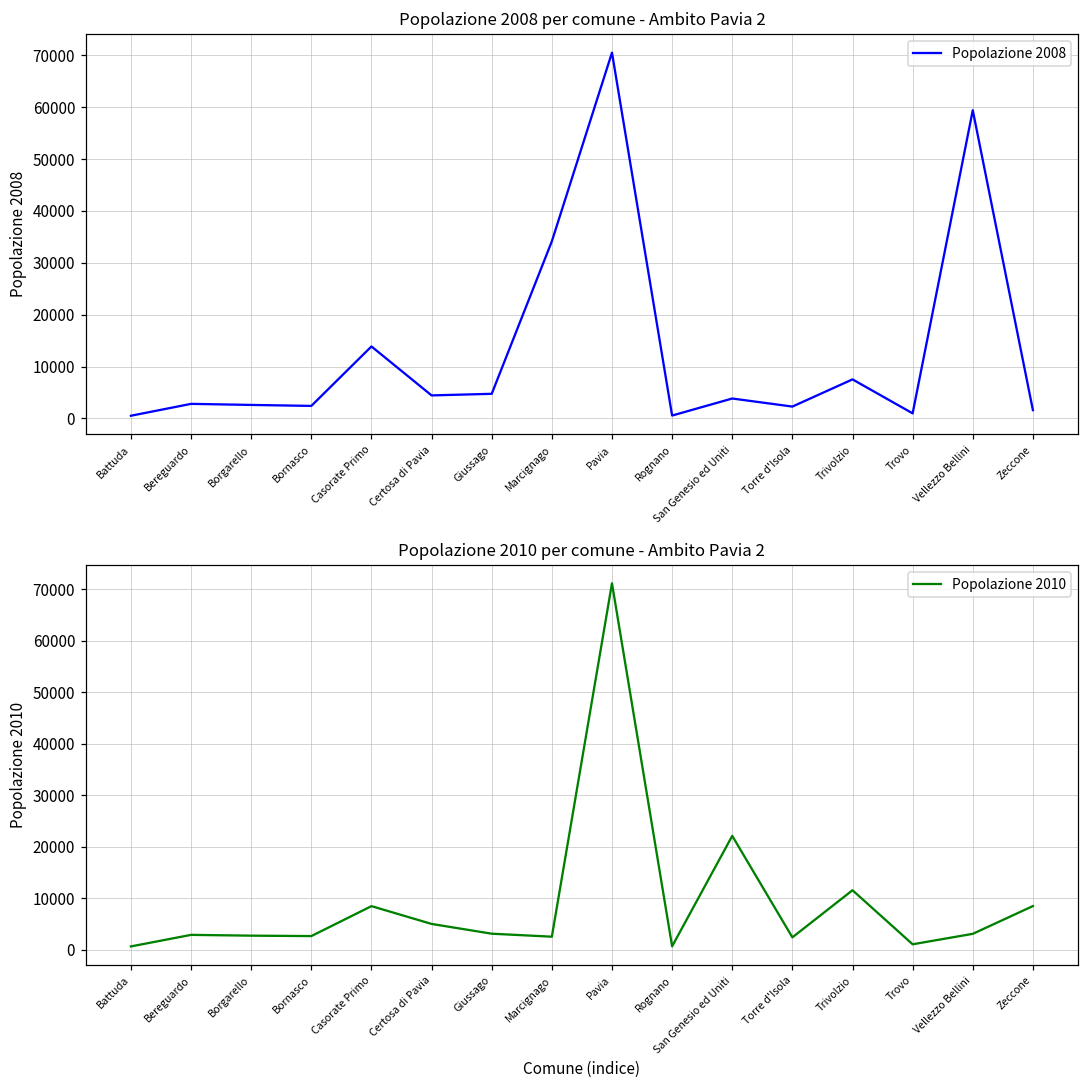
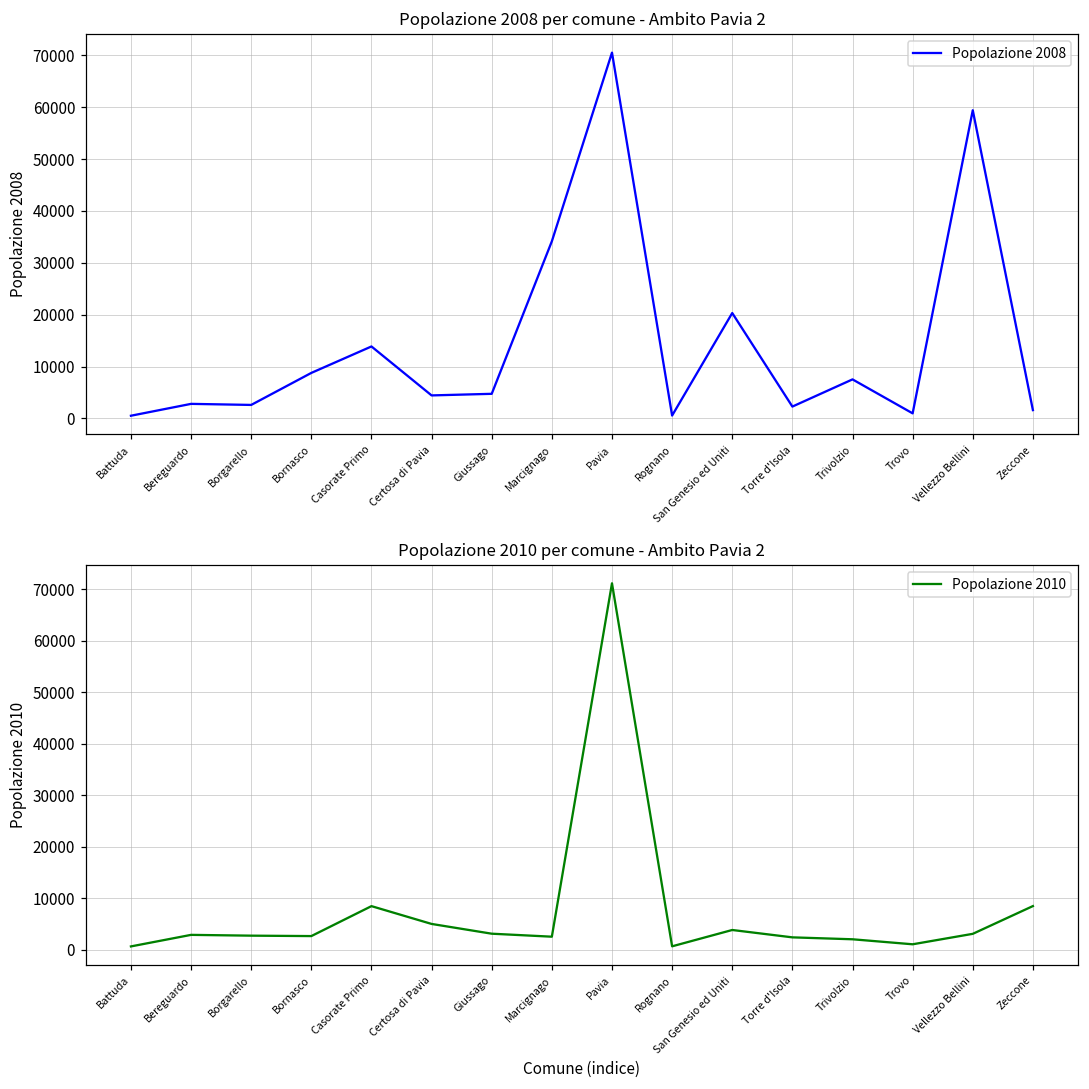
Popolazione 2008 per comune - Ambito Pavia 2, Bornasco: 2000 -> 9000
Popolazione 2008 per comune - Ambito Pavia 2, San Genesio ed Uniti: 4000 -> 20000
Popolazione 2010 per comune - Ambito Pavia 2, San Genesio ed Uniti: 22000 -> 4000
Popolazione 2010 per comune - Ambito Pavia 2, Trivolzio: 12000 -> 2000
